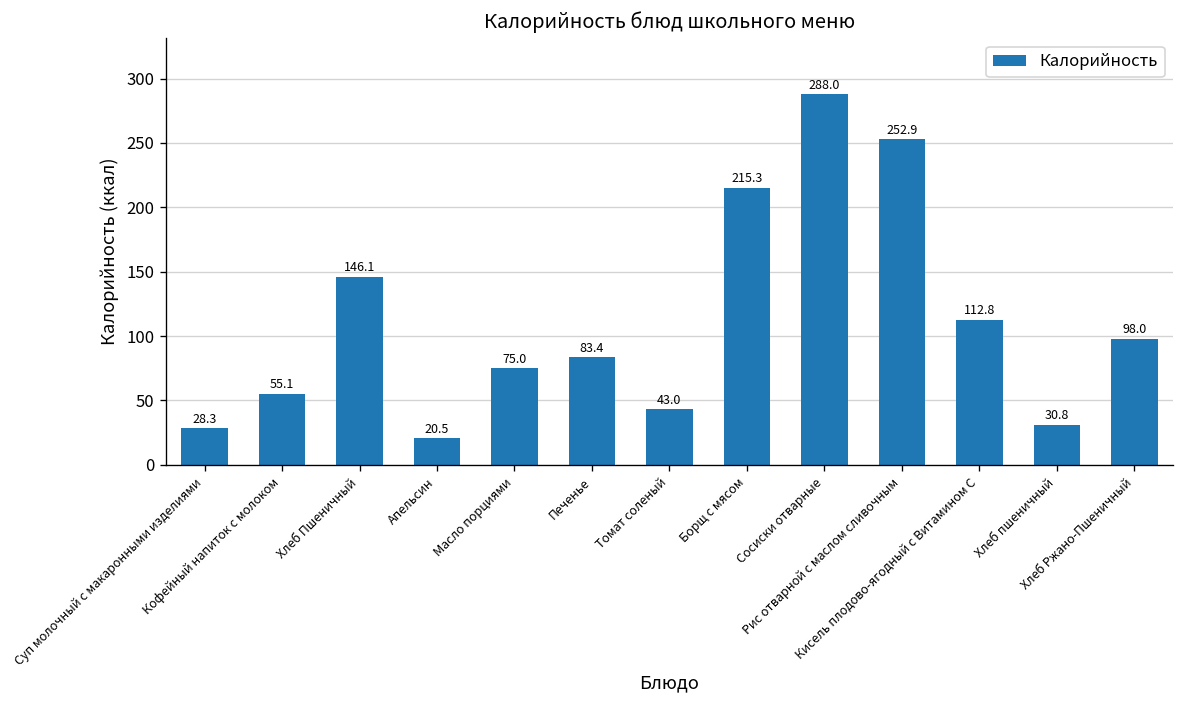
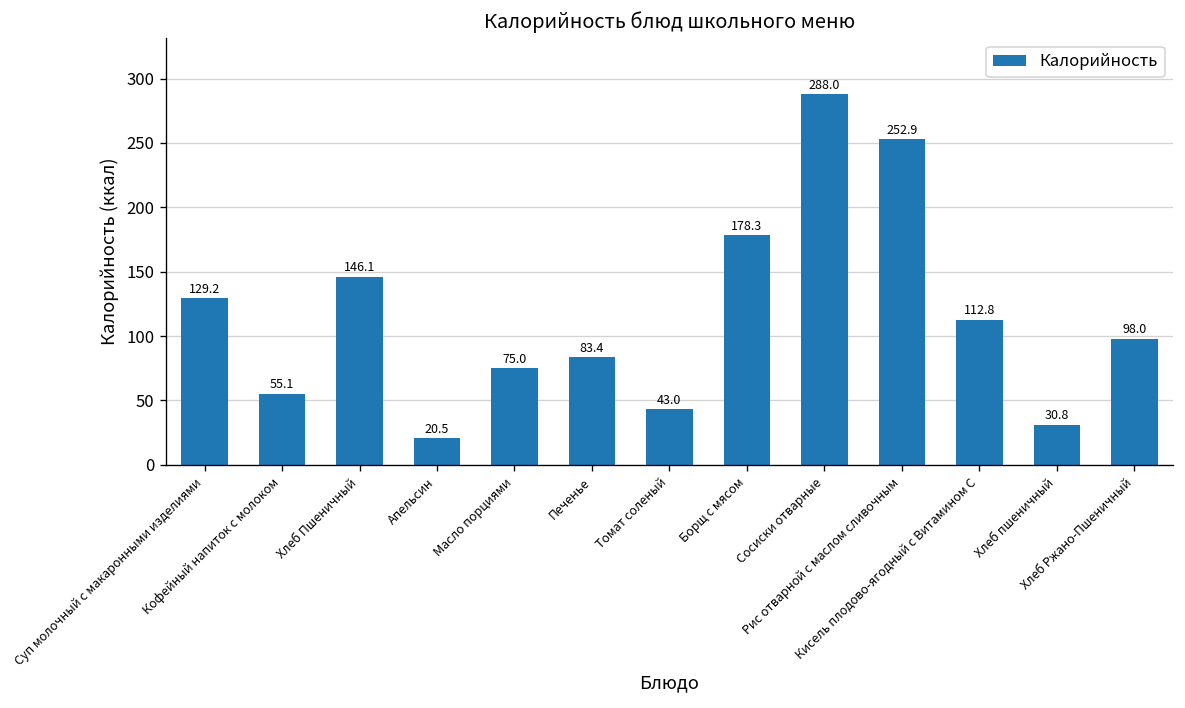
Суп молочный с макаронными изделиями: 28.3 -> 129.2
Борщ с мясом: 215.3 -> 178.3
